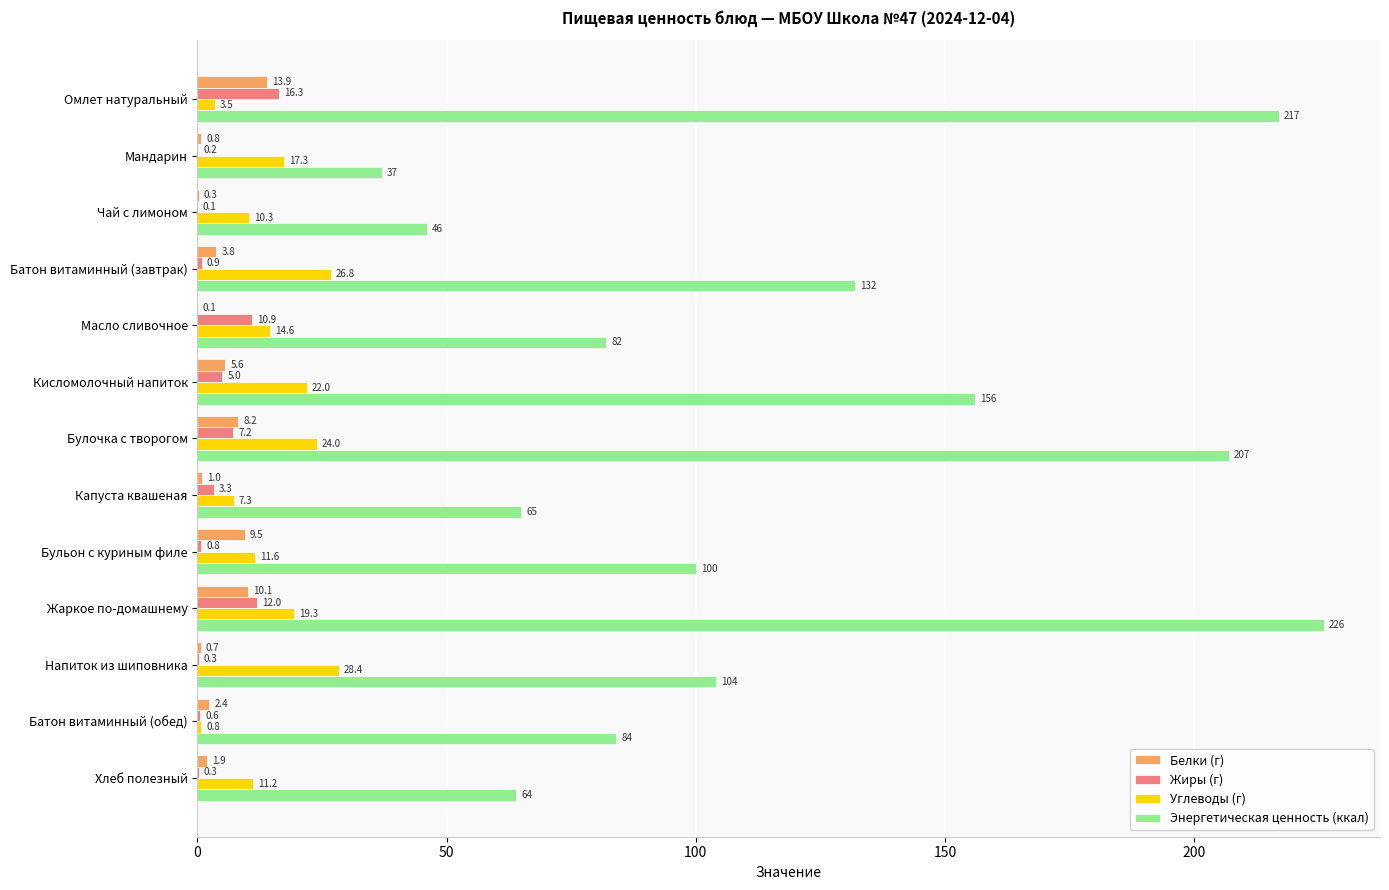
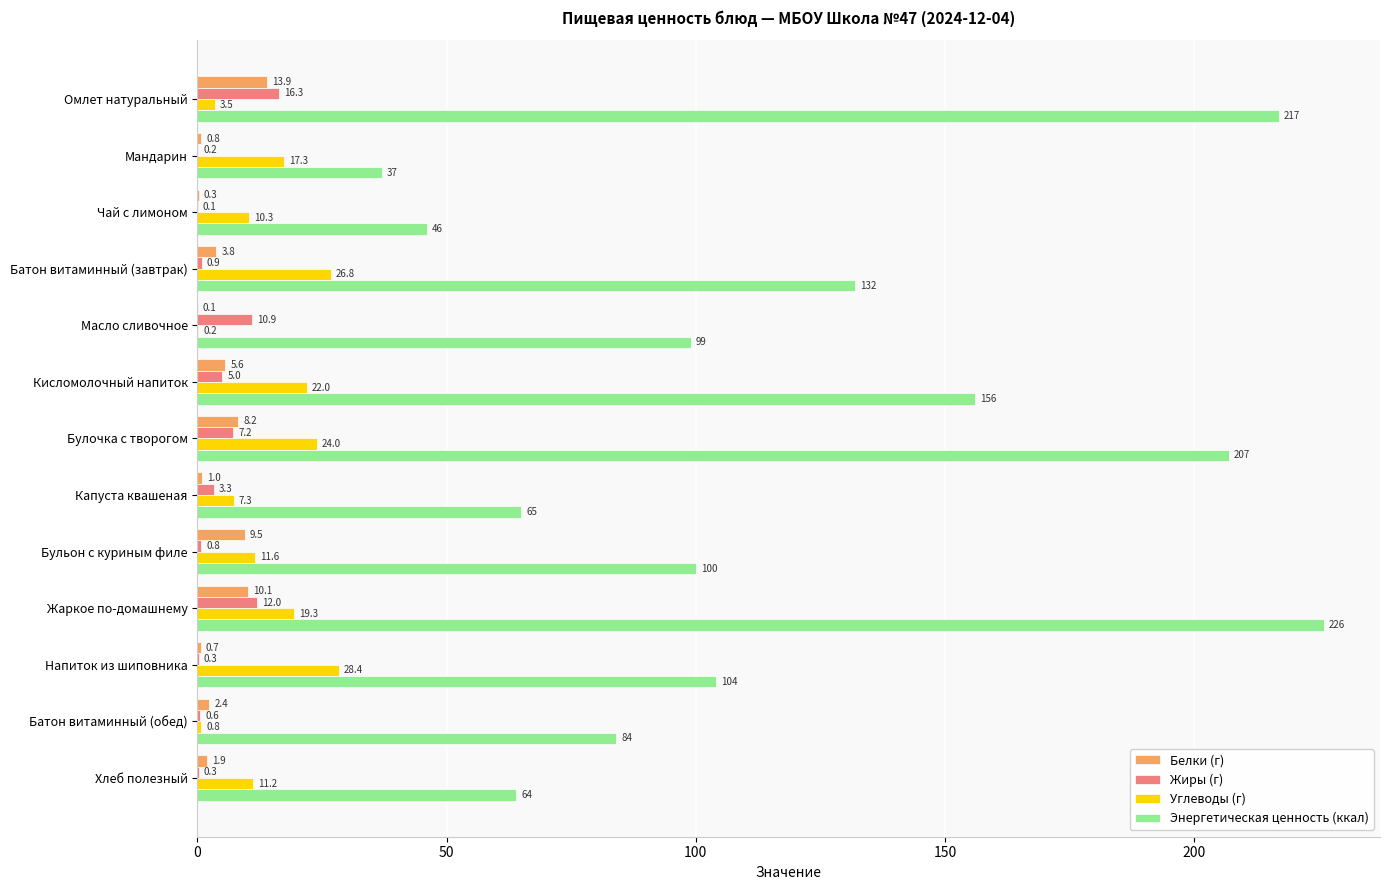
Углеводы (г), Масло сливочное: 14.6 -> 0.2
Энергетическая ценность (ккал), Масло сливочное: 82 -> 99
